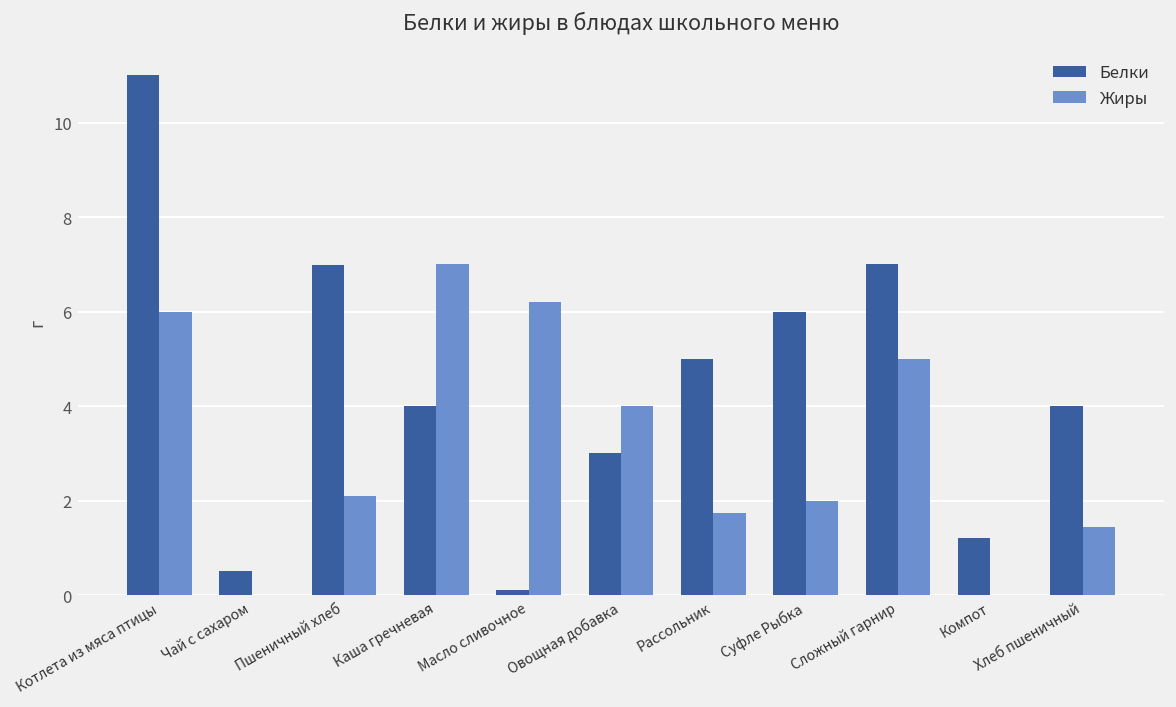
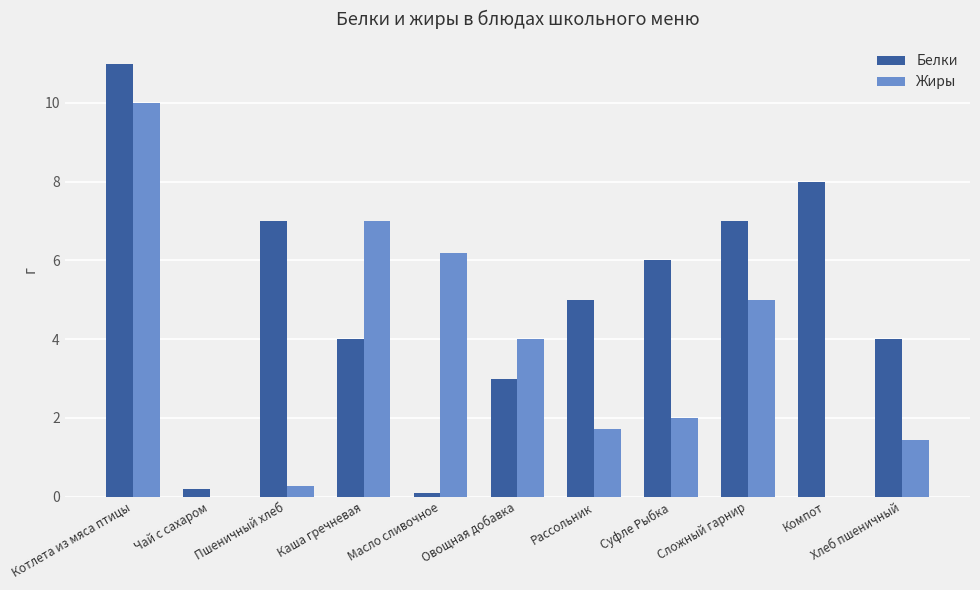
Жиры, Котлета из мяса птицы: 6 -> 10
Белки, Чай с сахаром: 0.5 -> 0.2
Жиры, Пшеничный хлеб: 2.1 -> 0.3
Белки, Компот: 1.2 -> 8.0
